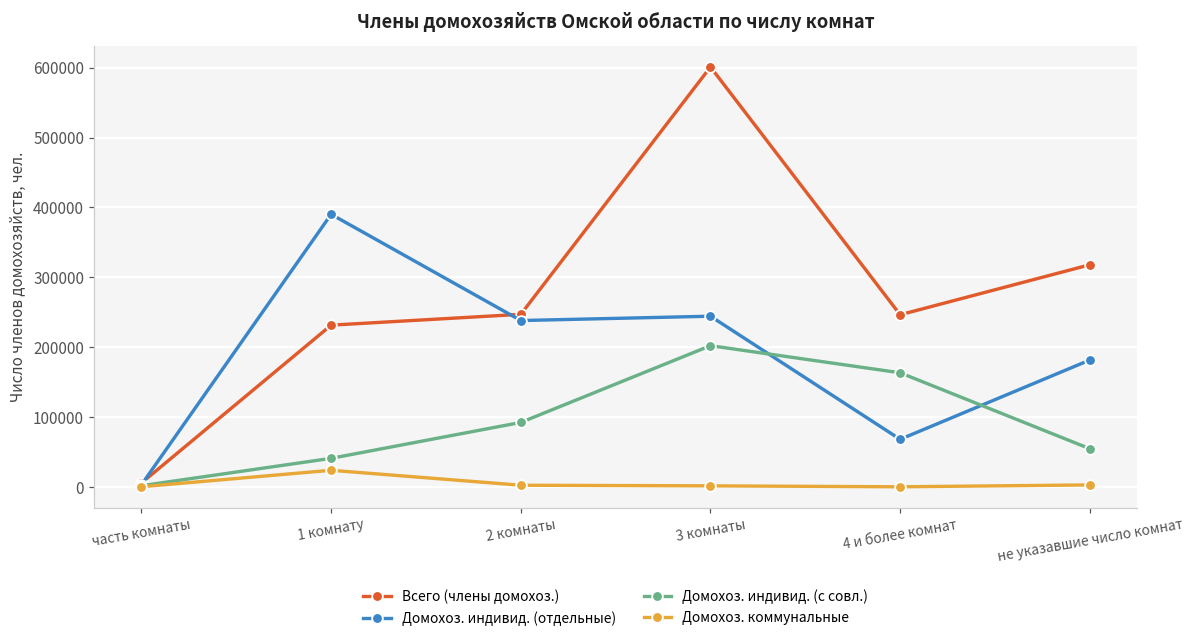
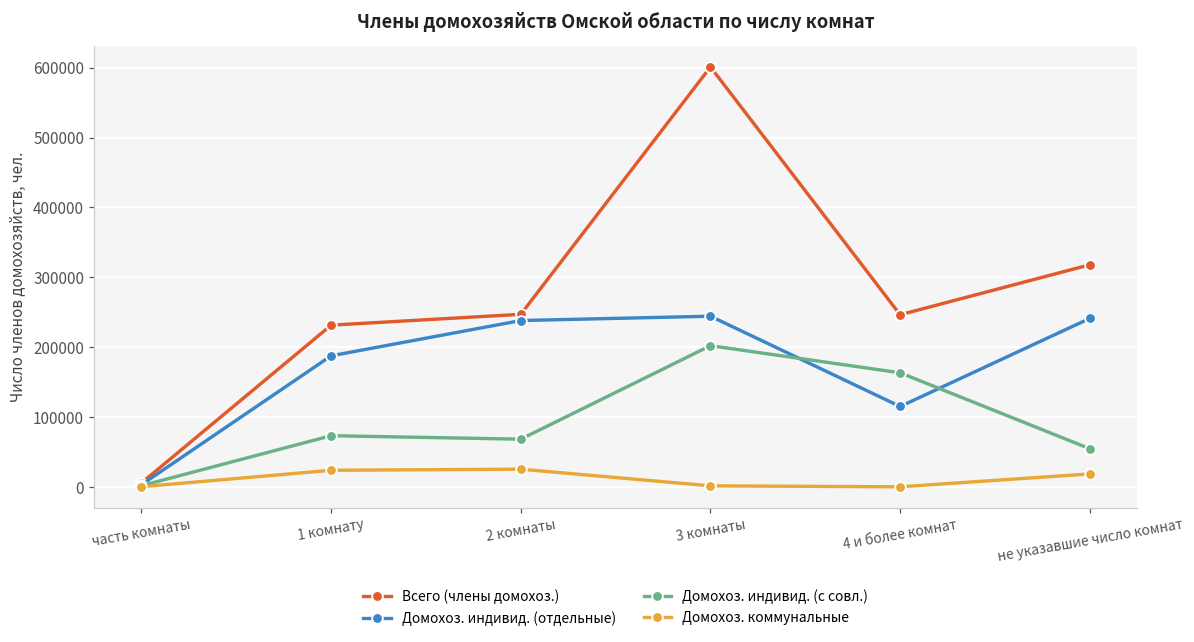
Домохоз. индивид. (отдельные), 1 комнату: 390000 -> 190000
Домохоз. индивид. (с совл.), 1 комнату: 40000 -> 70000
Домохоз. индивид. (с совл.), 2 комнаты: 90000 -> 70000
Домохоз. коммунальные, 2 комнаты: 0 -> 30000
Домохоз. индивид. (отдельные), 4 и более комнат: 70000 -> 120000
Домохоз. индивид. (отдельные), не указавшие число комнат: 180000 -> 240000
Домохоз. коммунальные, не указавшие число комнат: 0 -> 20000
